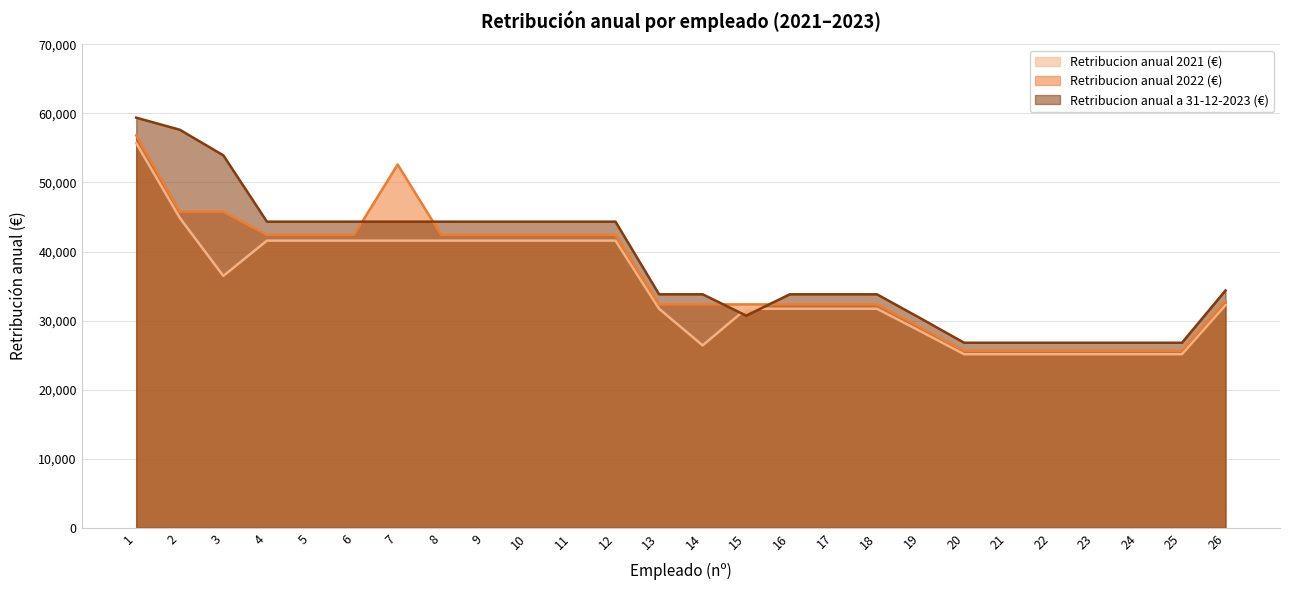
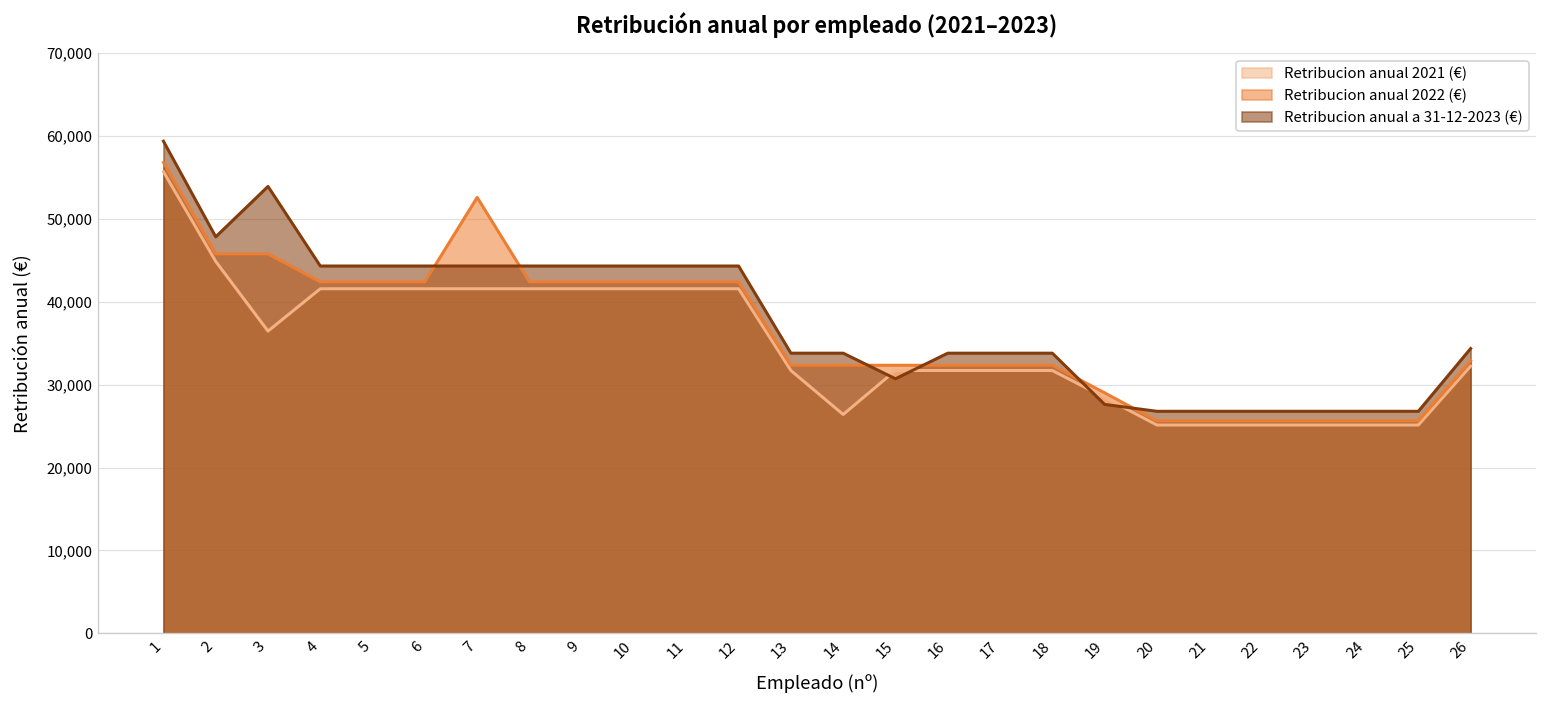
Retribucion anual a 31-12-2023 (€), 2: 58,000 -> 48,000
Retribucion anual a 31-12-2023 (€), 19: 30,000 -> 28,000
